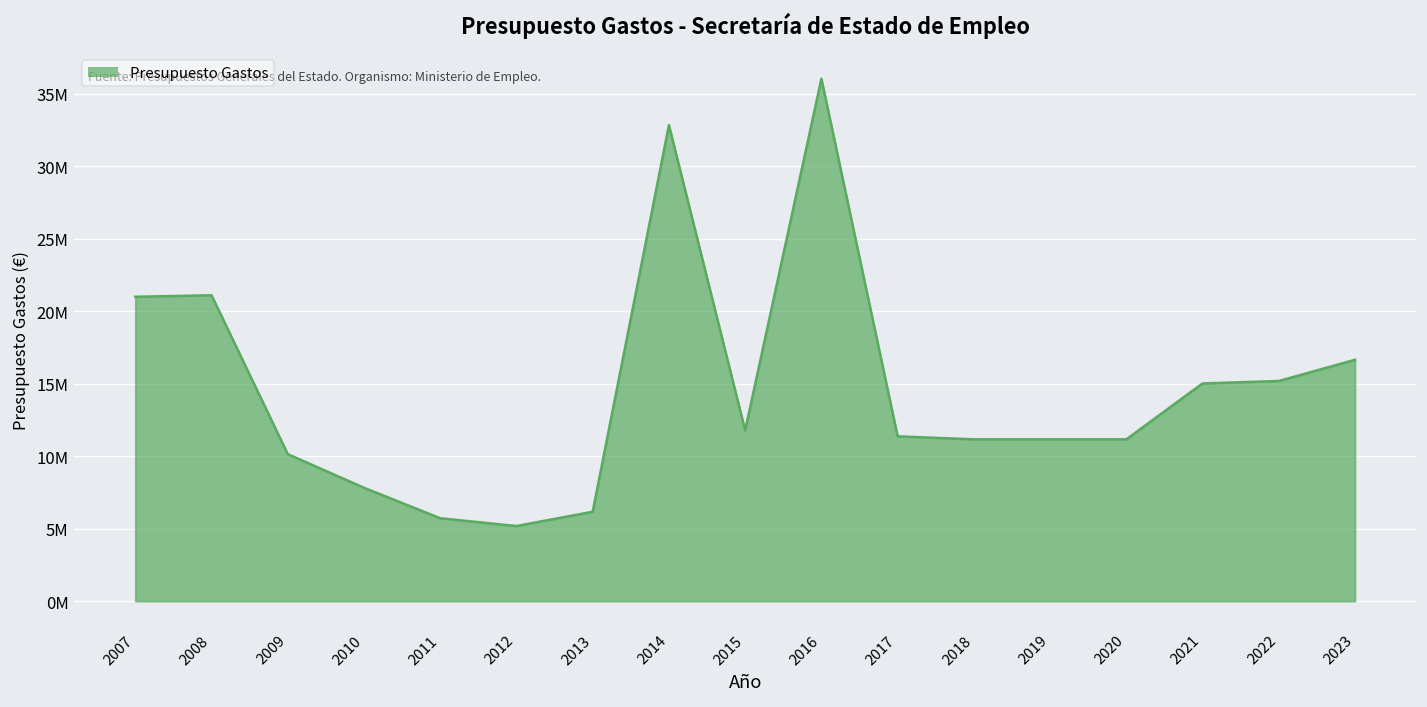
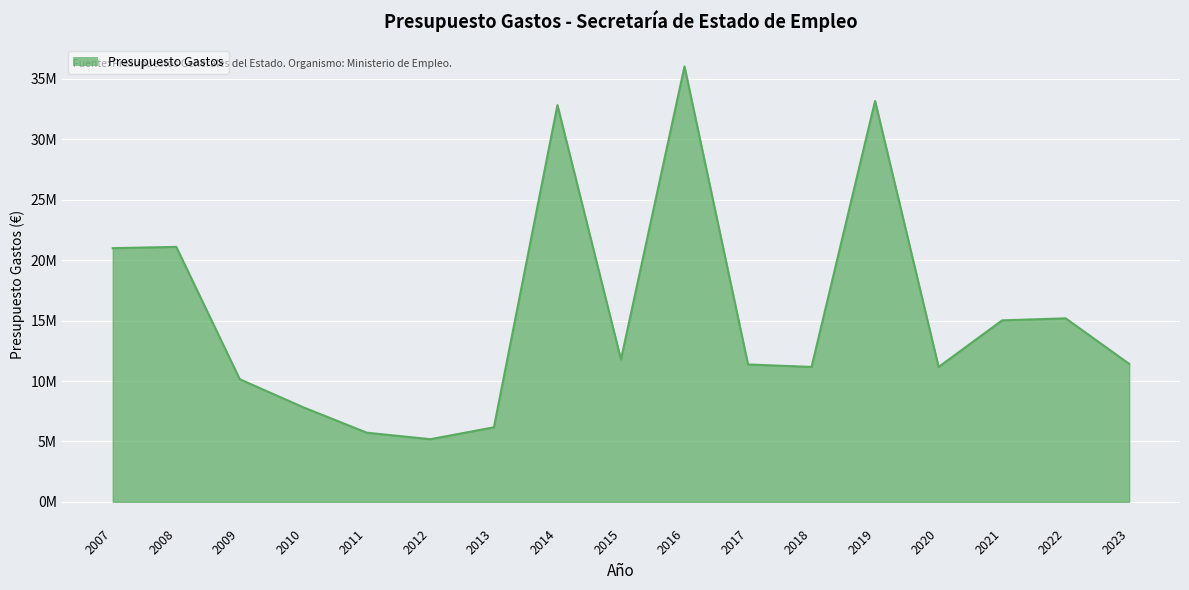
2019: 11200000 -> 33200000
2023: 16700000 -> 11400000
